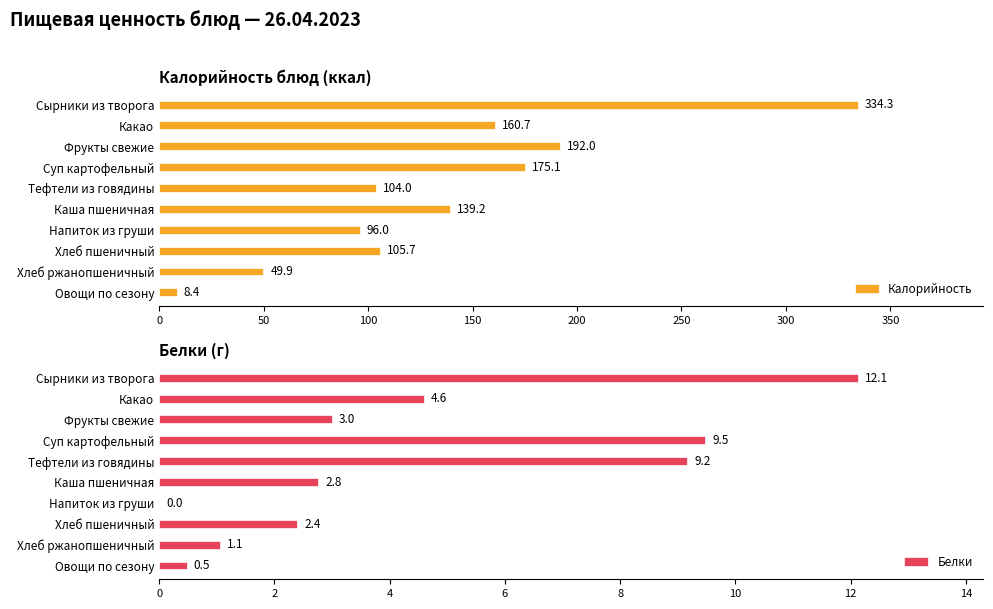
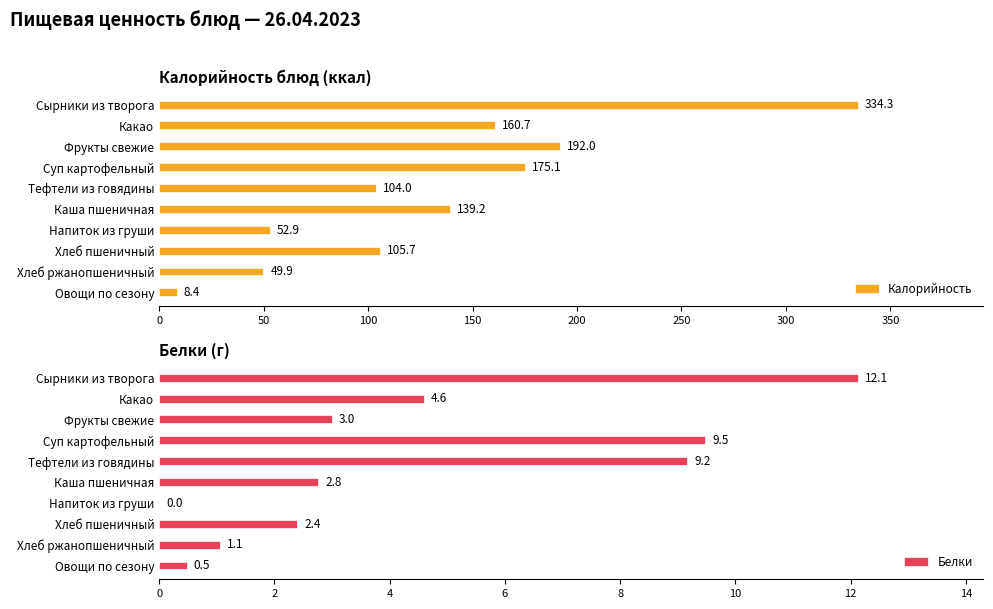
Калорийность блюд (ккал), Напиток из груши: 96.0 -> 52.9
